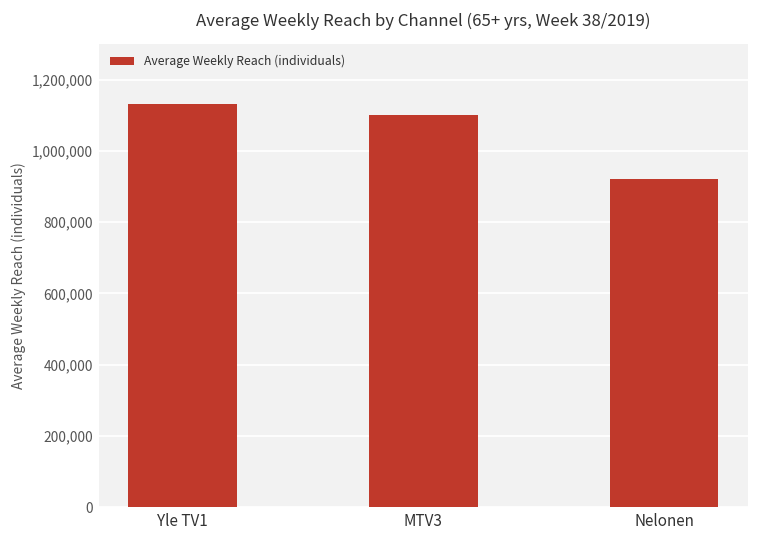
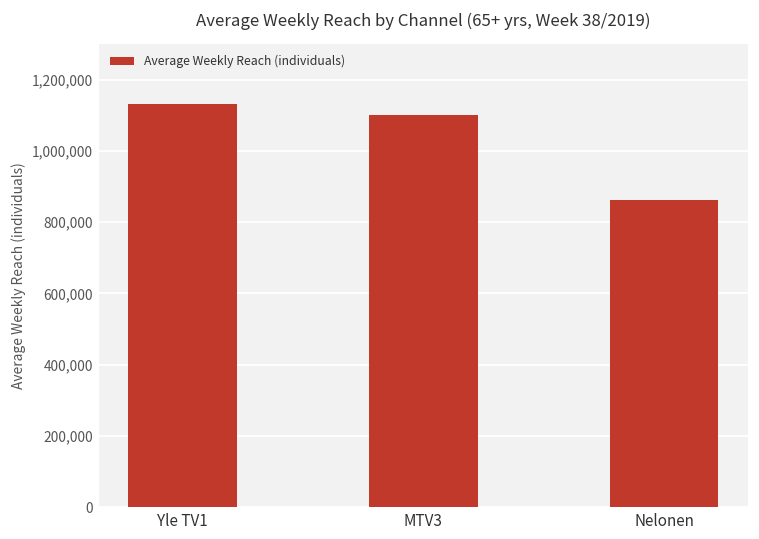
Nelonen: 920,000 -> 860,000
